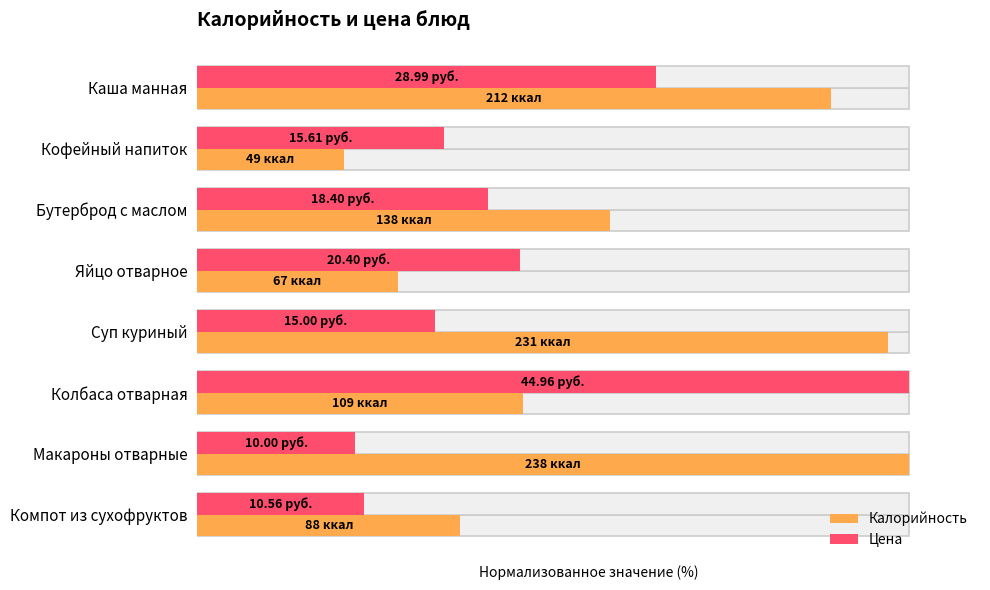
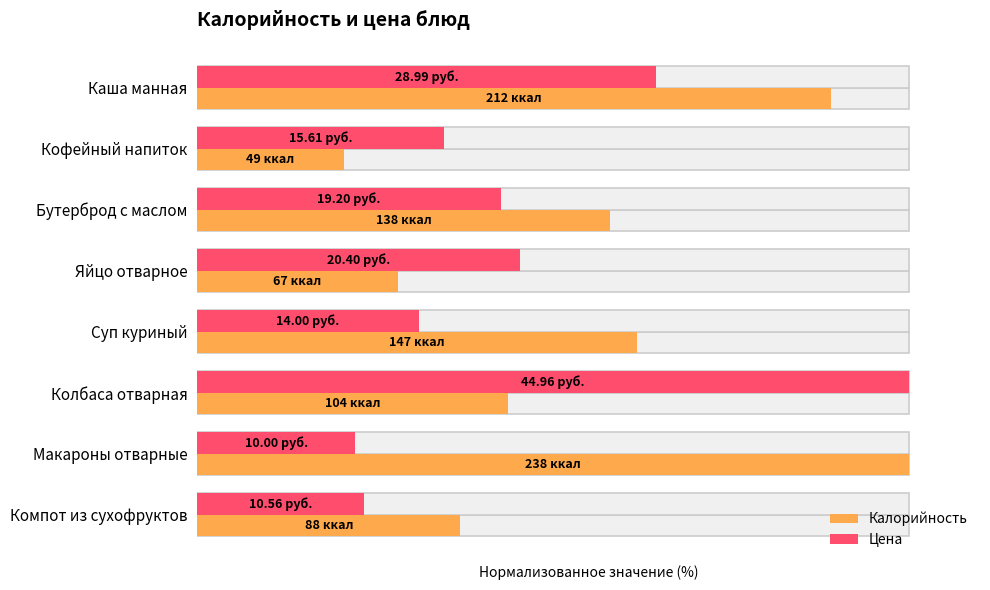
Цена, Бутерброд с маслом: 18.40 -> 19.20
Цена, Суп куриный: 15.00 -> 14.00
Калорийность, Суп куриный: 231 -> 147
Калорийность, Колбаса отварная: 109 -> 104
